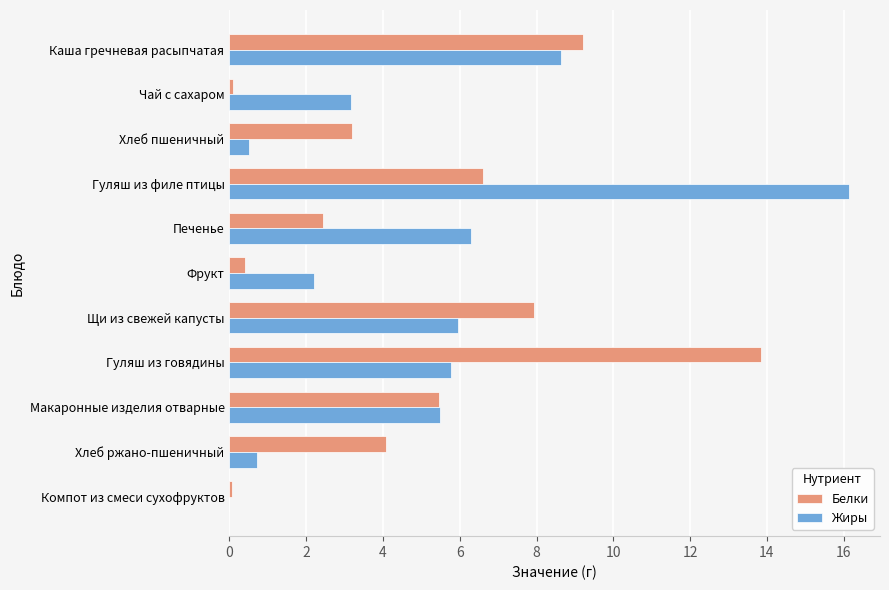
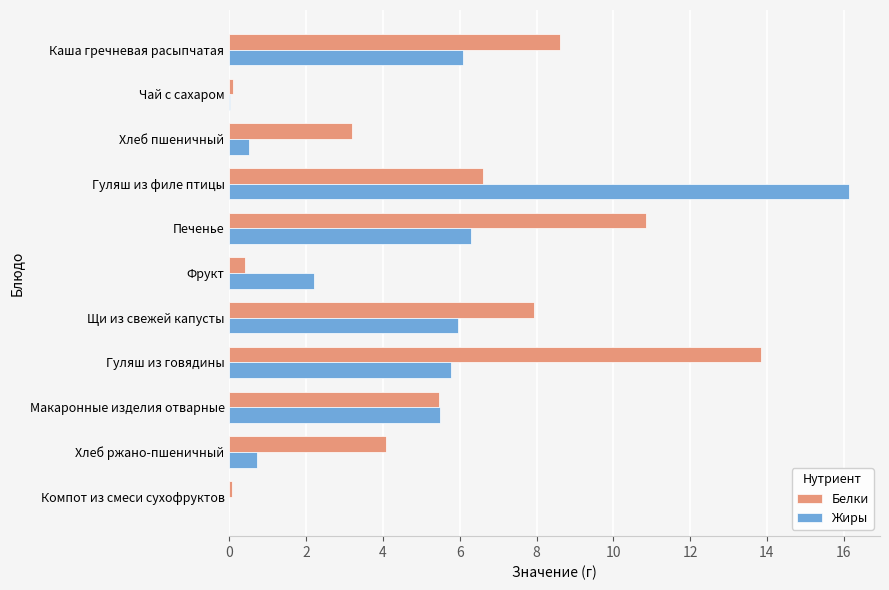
Белки, Каша гречневая расыпчатая: 9.2 -> 8.6
Жиры, Каша гречневая расыпчатая: 8.7 -> 6.1
Жиры, Чай с сахаром: 3.2 -> 0.0
Белки, Печенье: 2.5 -> 10.9
